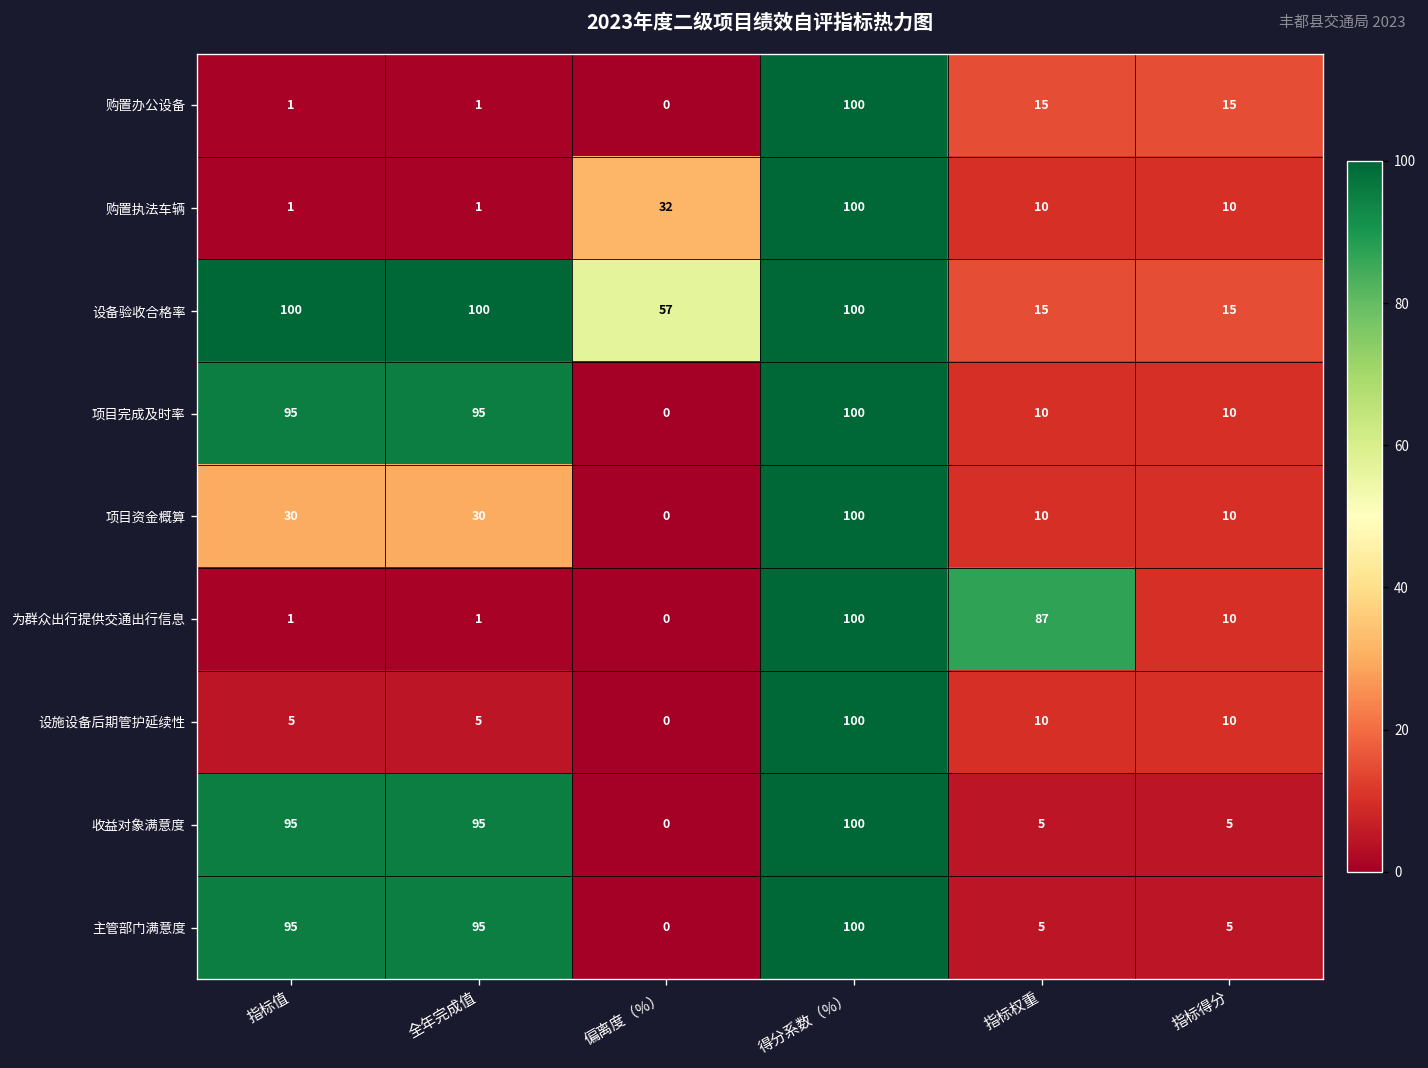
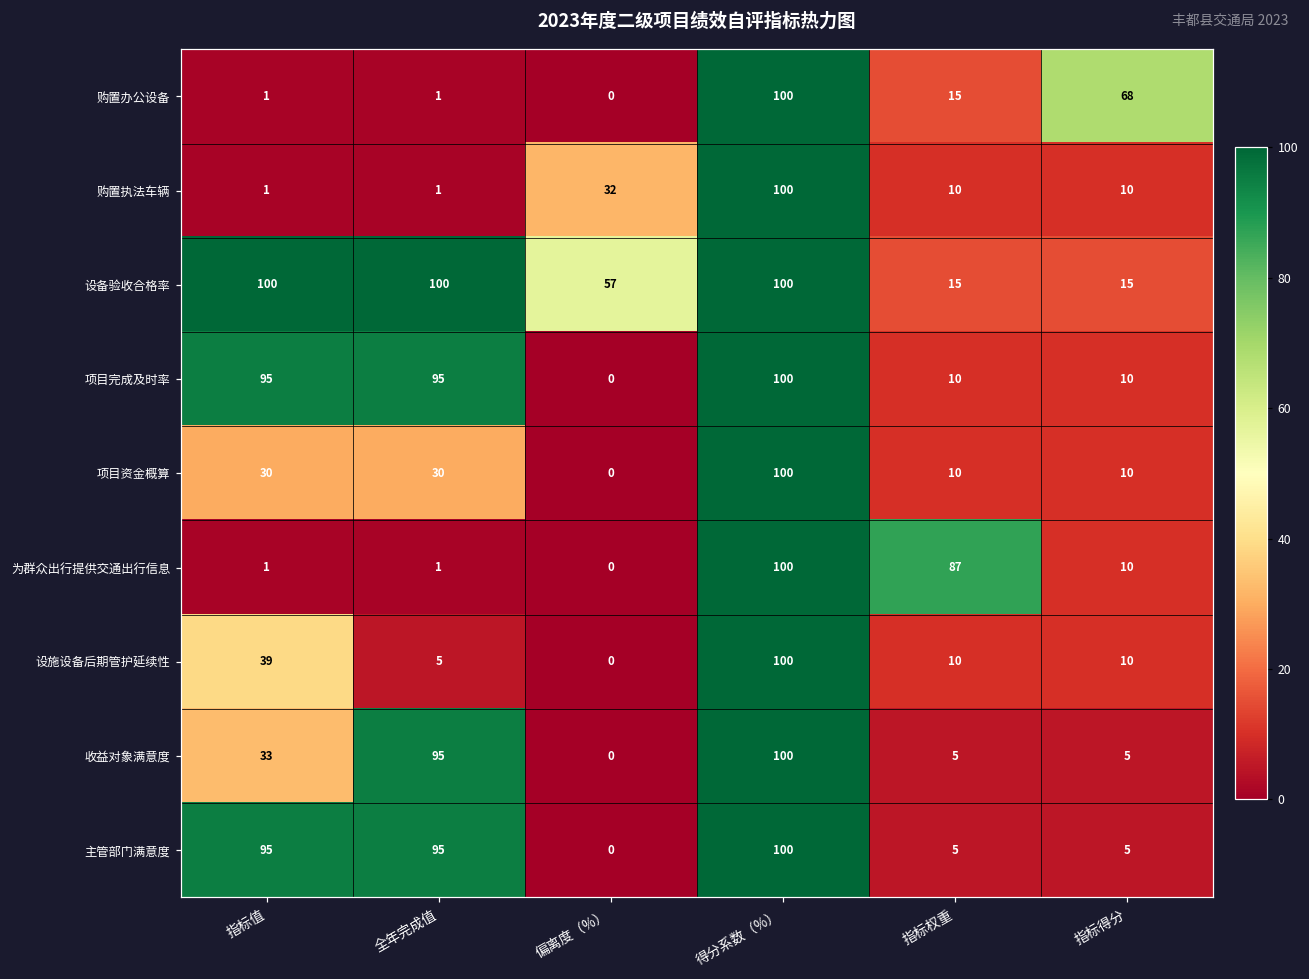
购置办公设备, 指标得分: 15 -> 68
设施设备后期管护延续性, 指标值: 5 -> 39
收益对象满意度, 指标值: 95 -> 33
